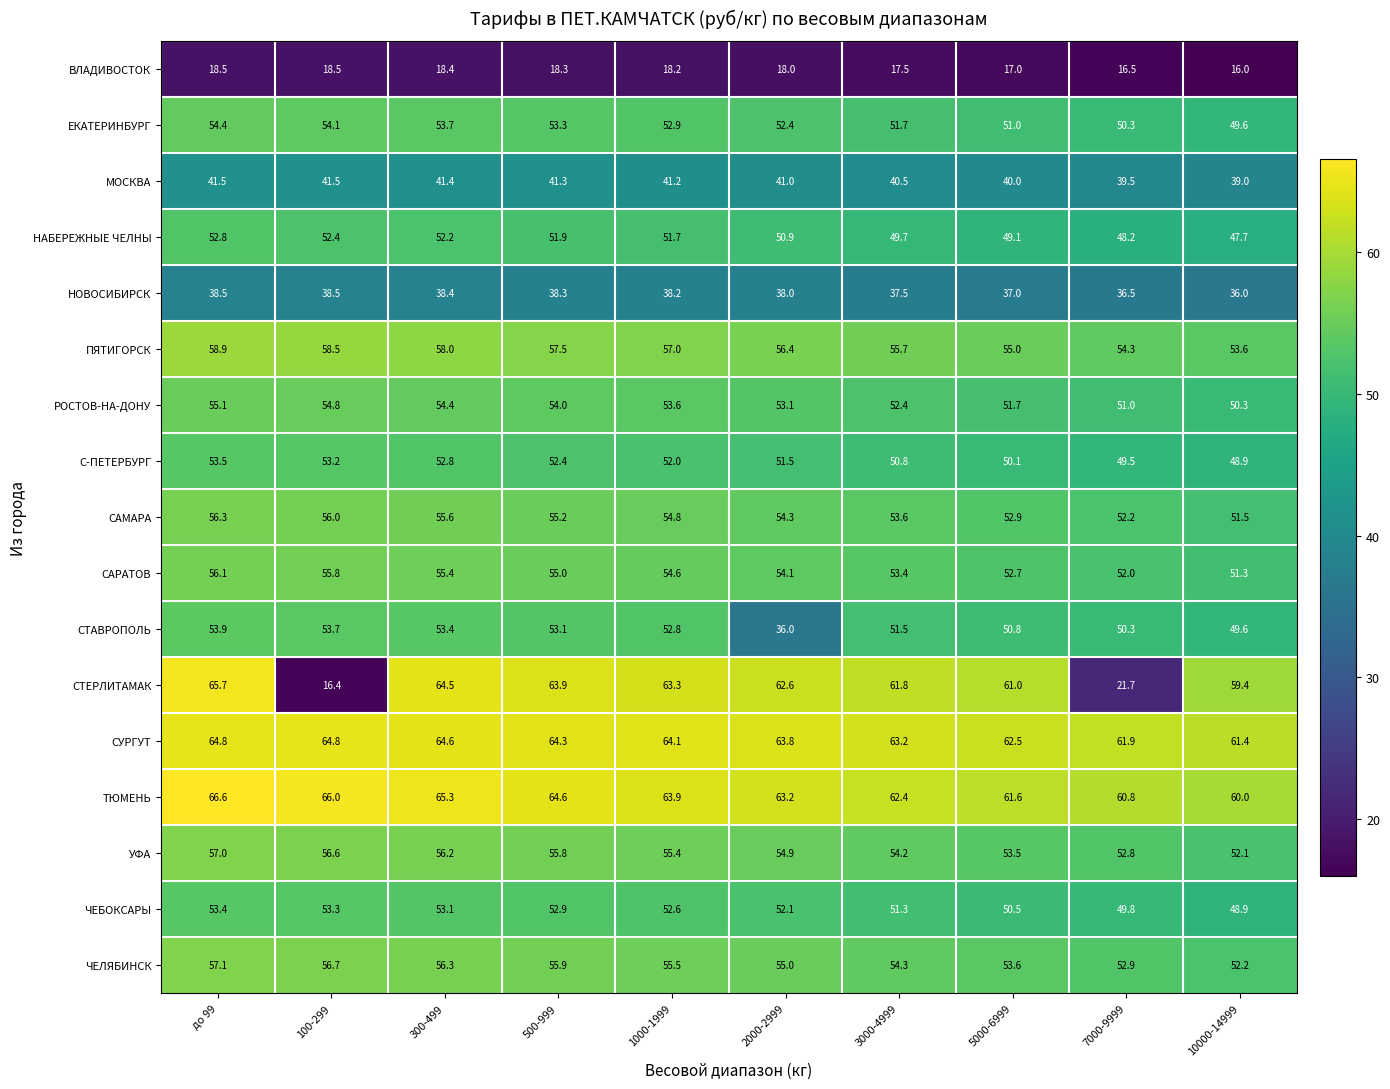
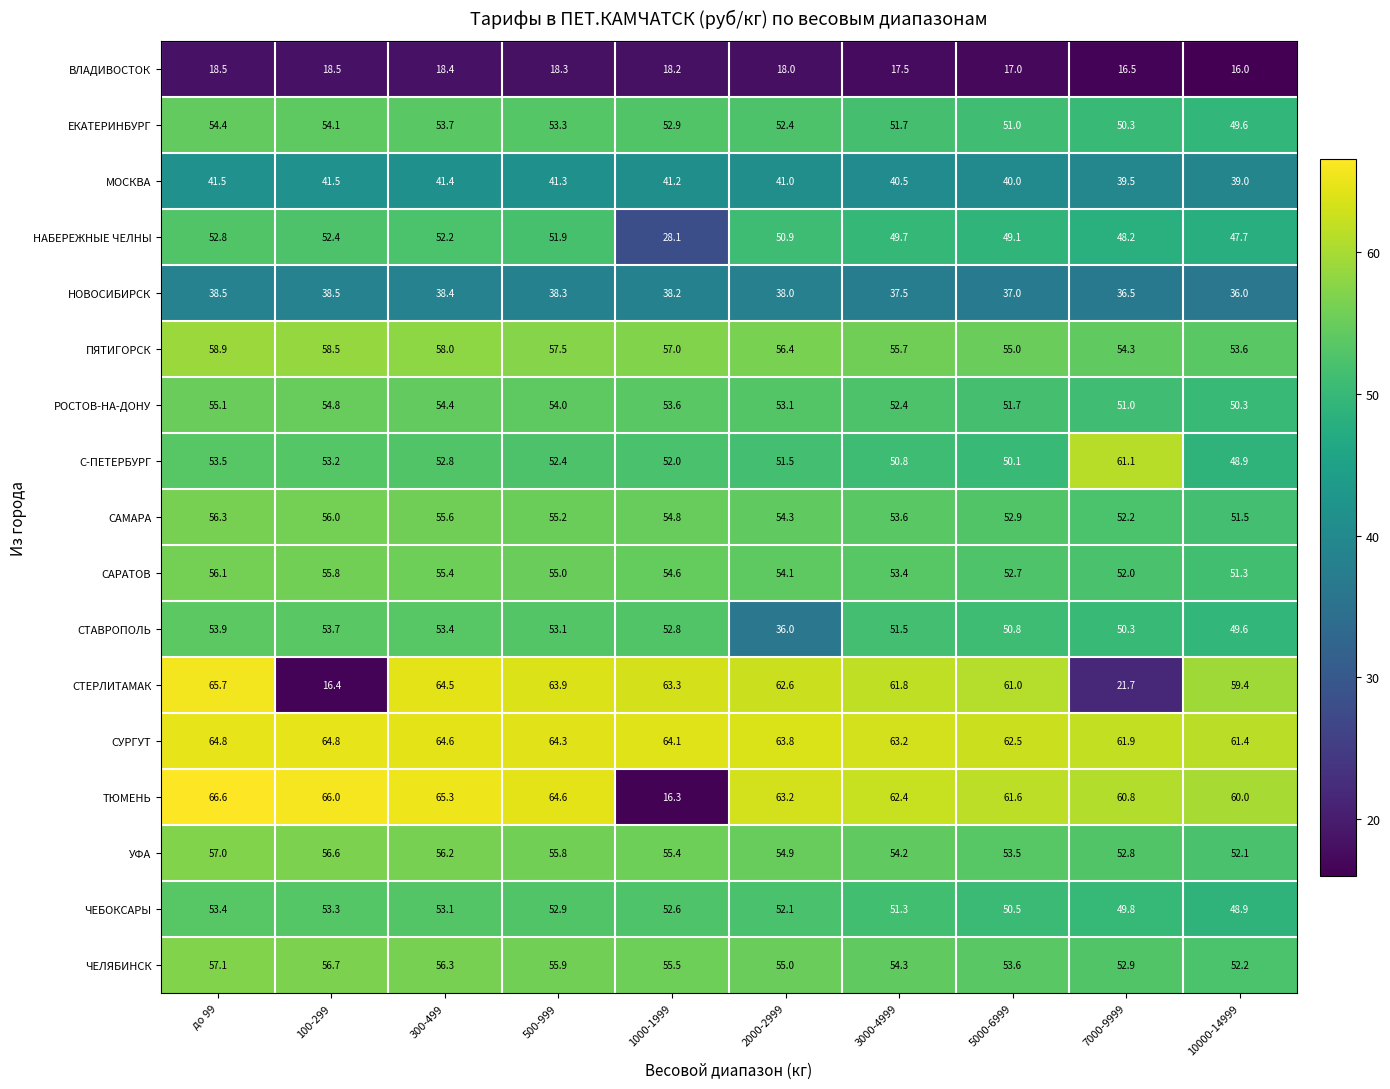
НАБЕРЕЖНЫЕ ЧЕЛНЫ, 1000-1999: 51.7 -> 28.1
С-ПЕТЕРБУРГ, 7000-9999: 49.5 -> 61.1
ТЮМЕНЬ, 1000-1999: 63.9 -> 16.3
